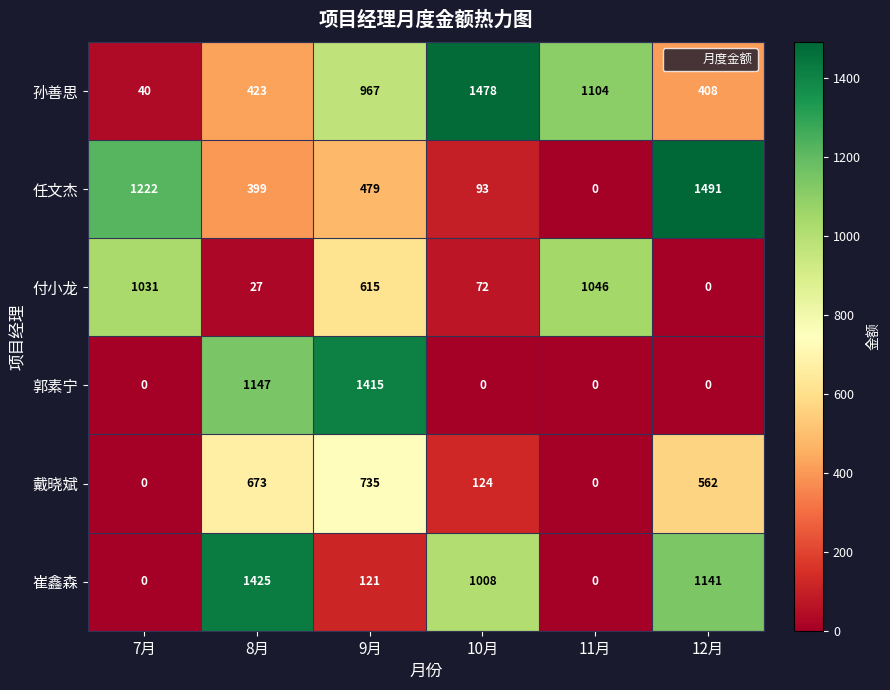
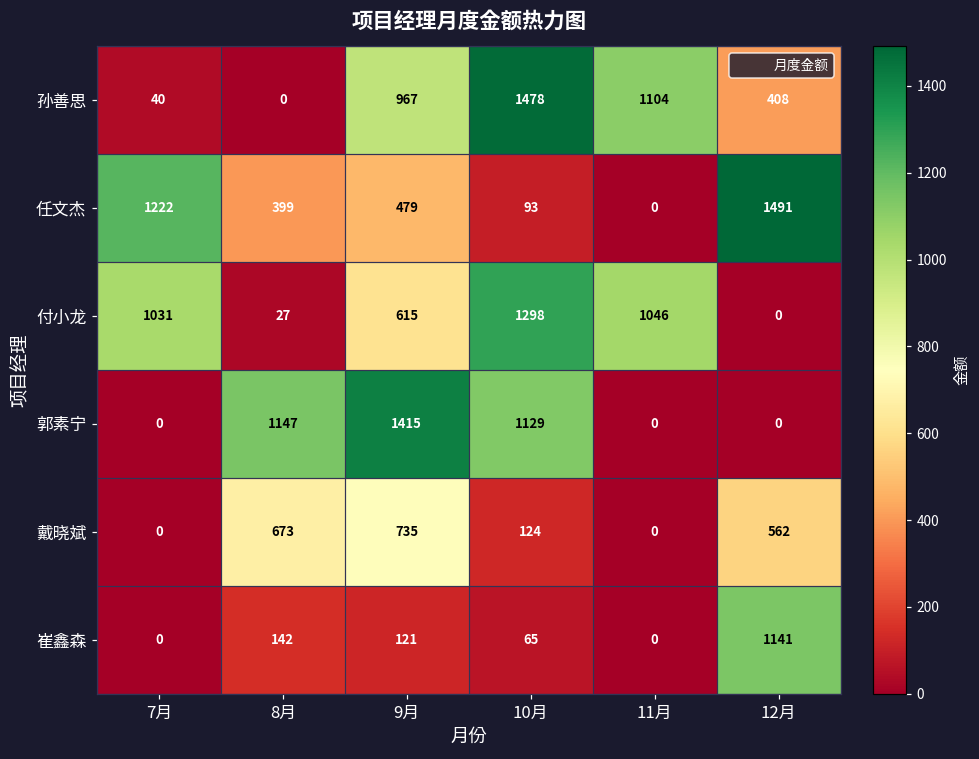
孙善思, 8月: 423 -> 0
付小龙, 10月: 72 -> 1298
郭素宁, 10月: 0 -> 1129
崔鑫森, 8月: 1425 -> 142
崔鑫森, 10月: 1008 -> 65
